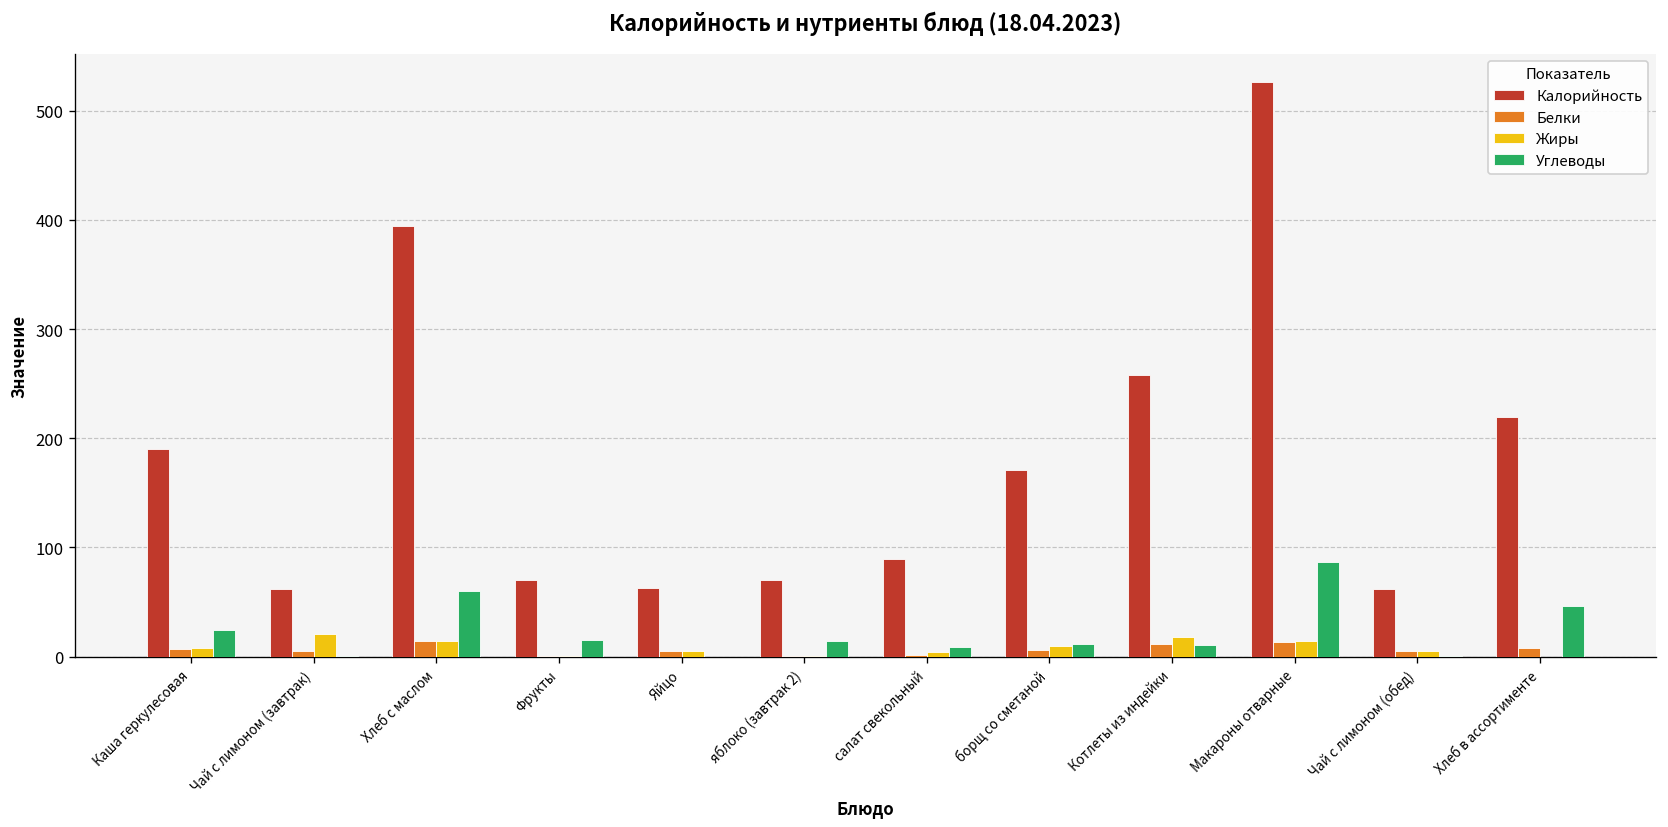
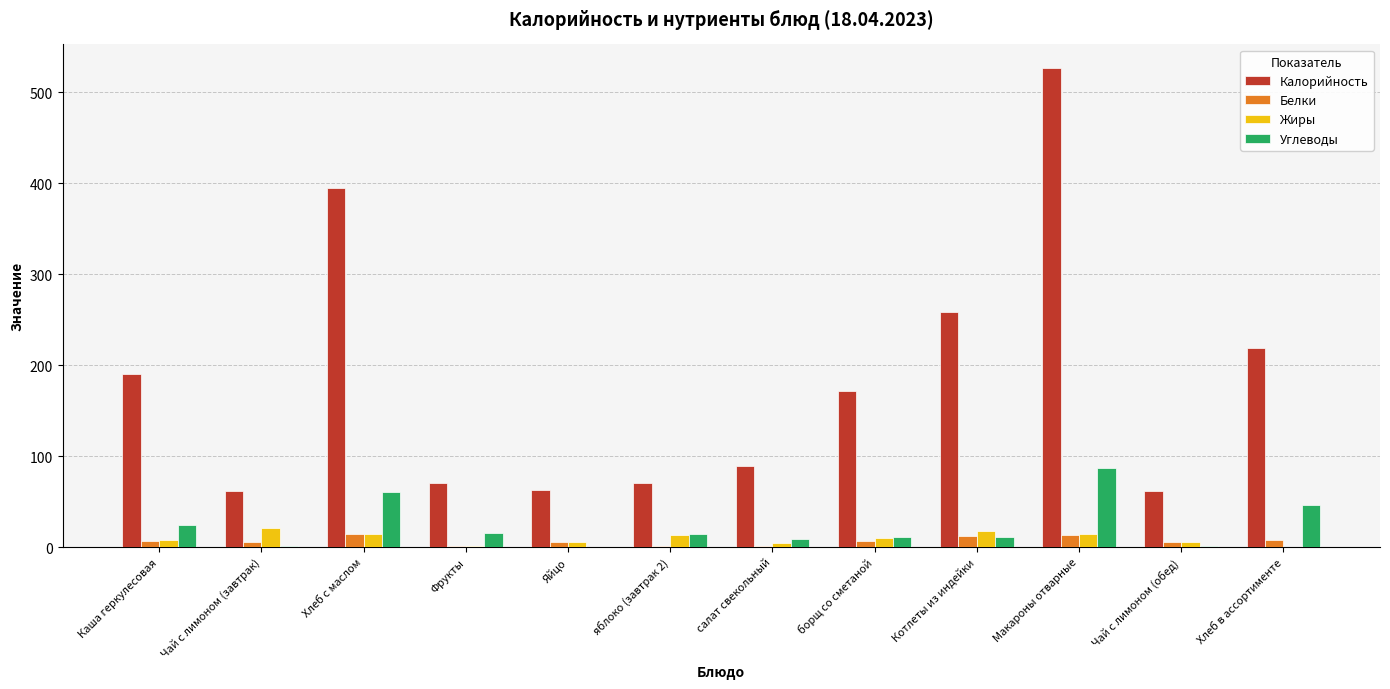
Жиры, яблоко (завтрак 2): 0 -> 10
